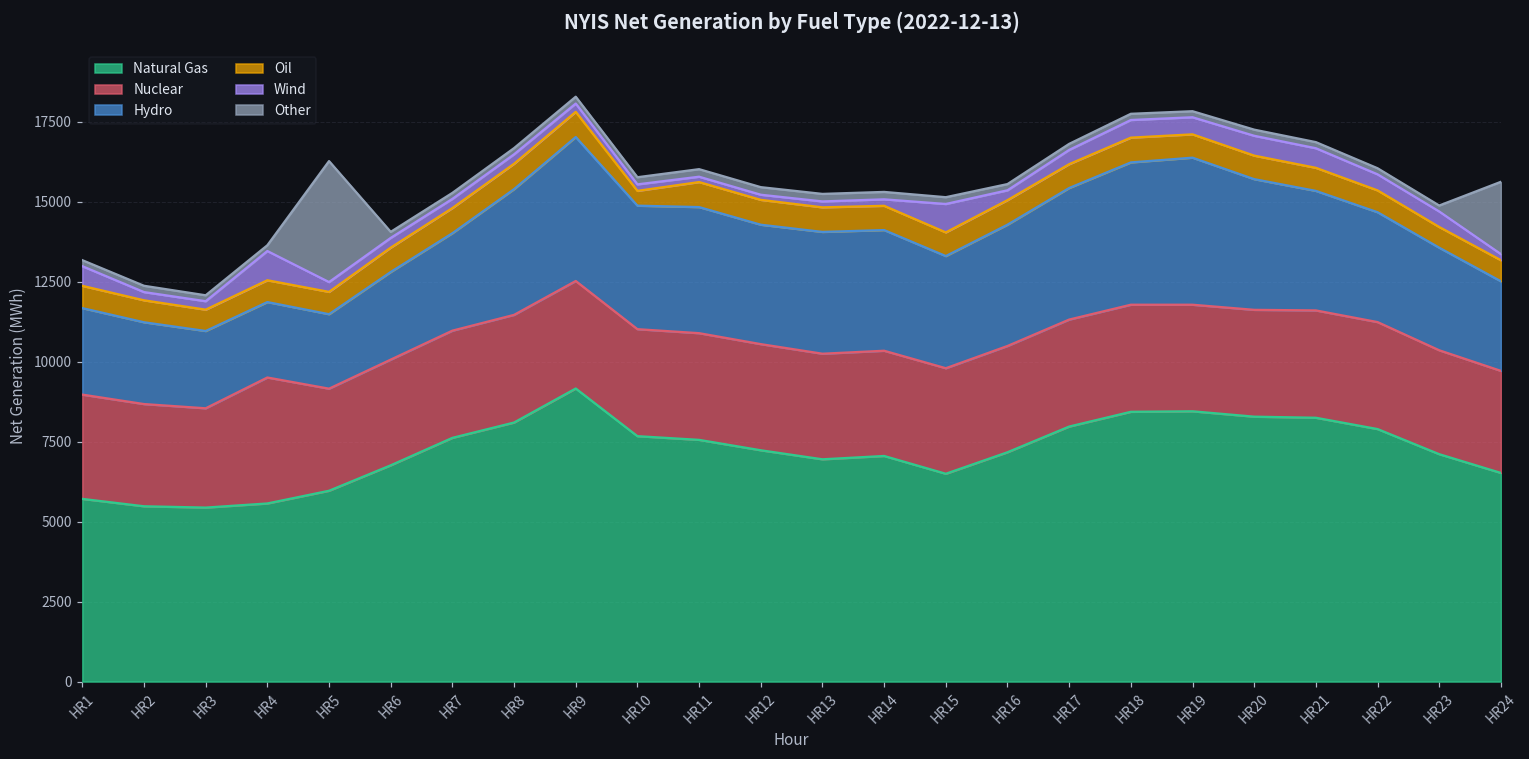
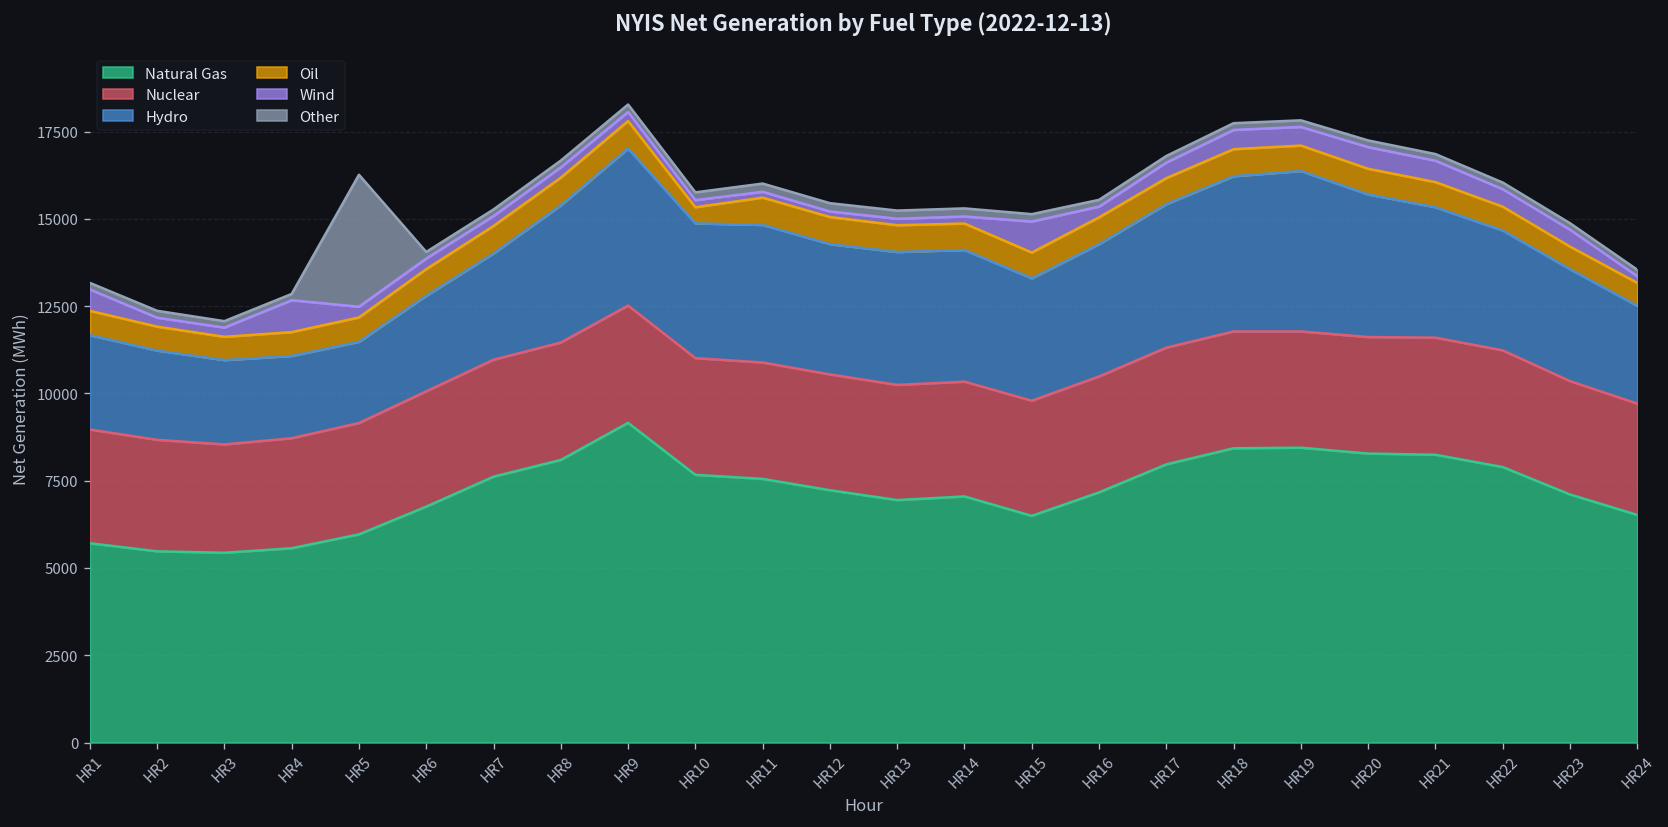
Nuclear, HR4: 3900 -> 3200
Other, HR24: 2300 -> 200
